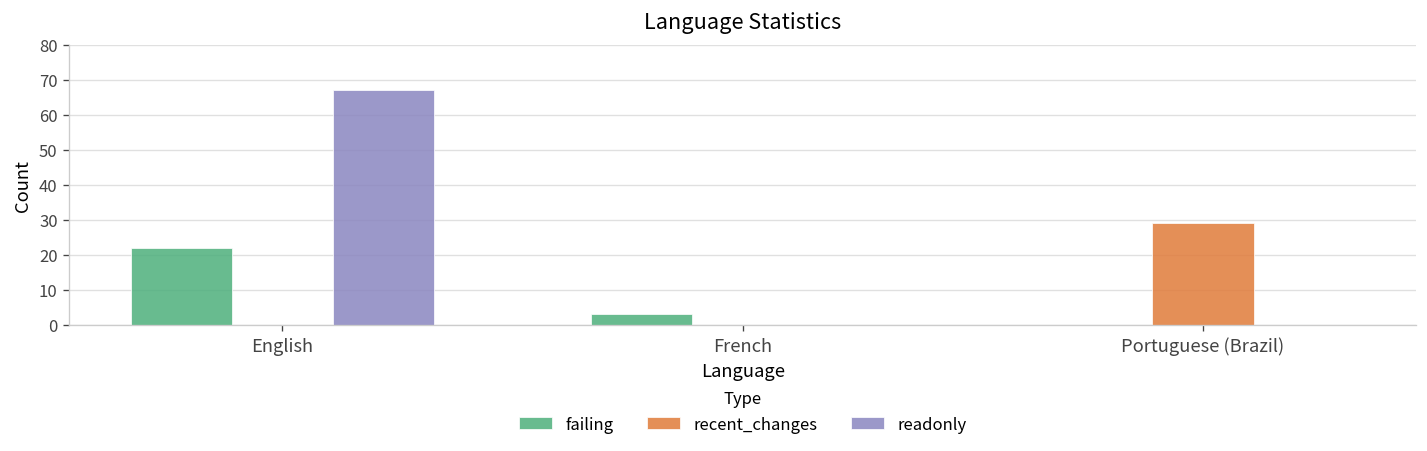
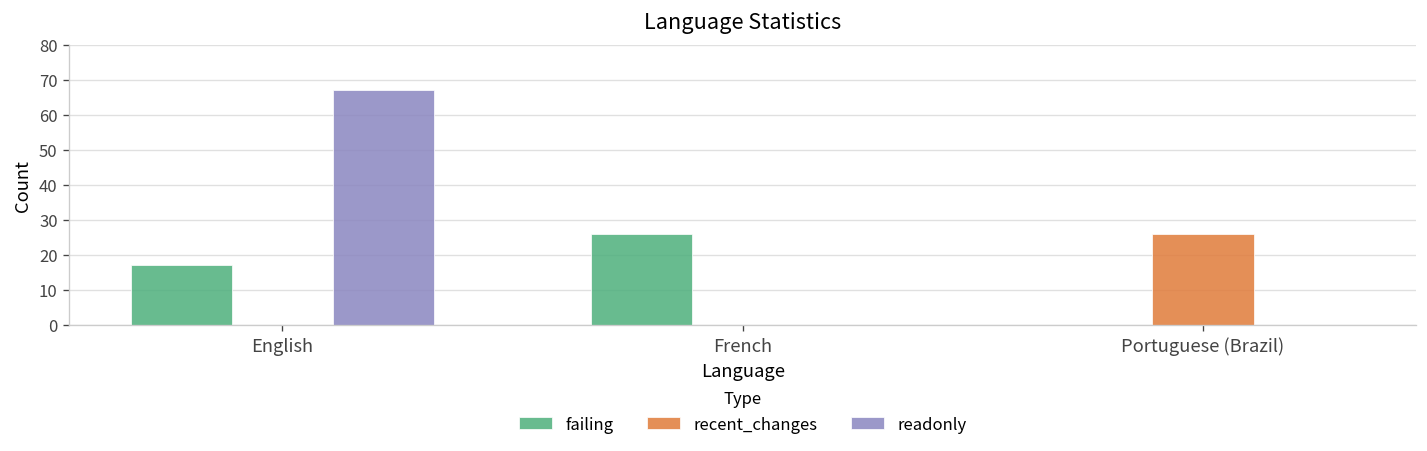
failing, English: 22 -> 17
failing, French: 3 -> 26
recent_changes, Portuguese (Brazil): 29 -> 26
